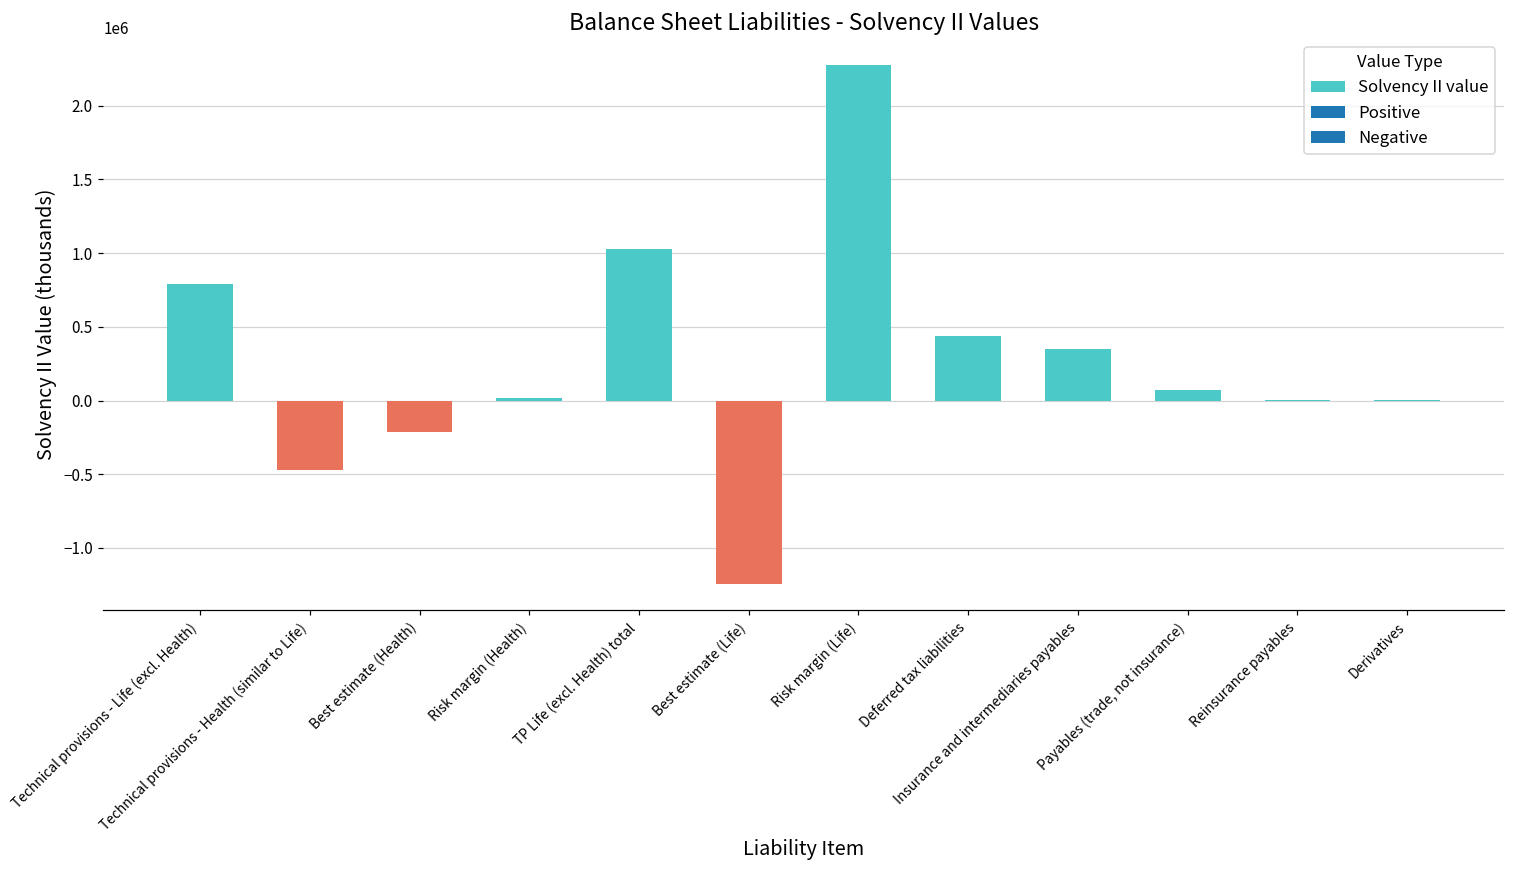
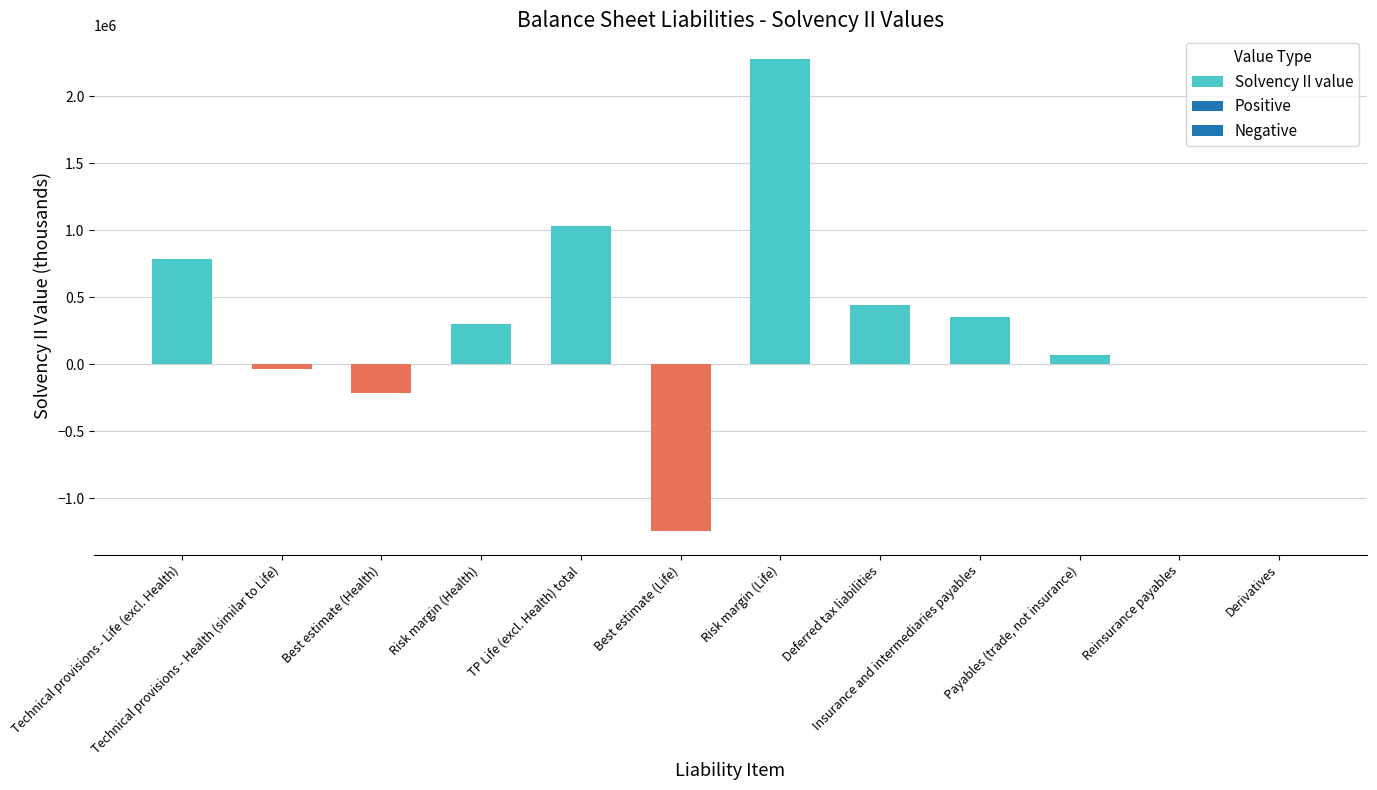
Technical provisions - Health (similar to Life): -470000 -> -40000
Risk margin (Health): 10000 -> 300000
